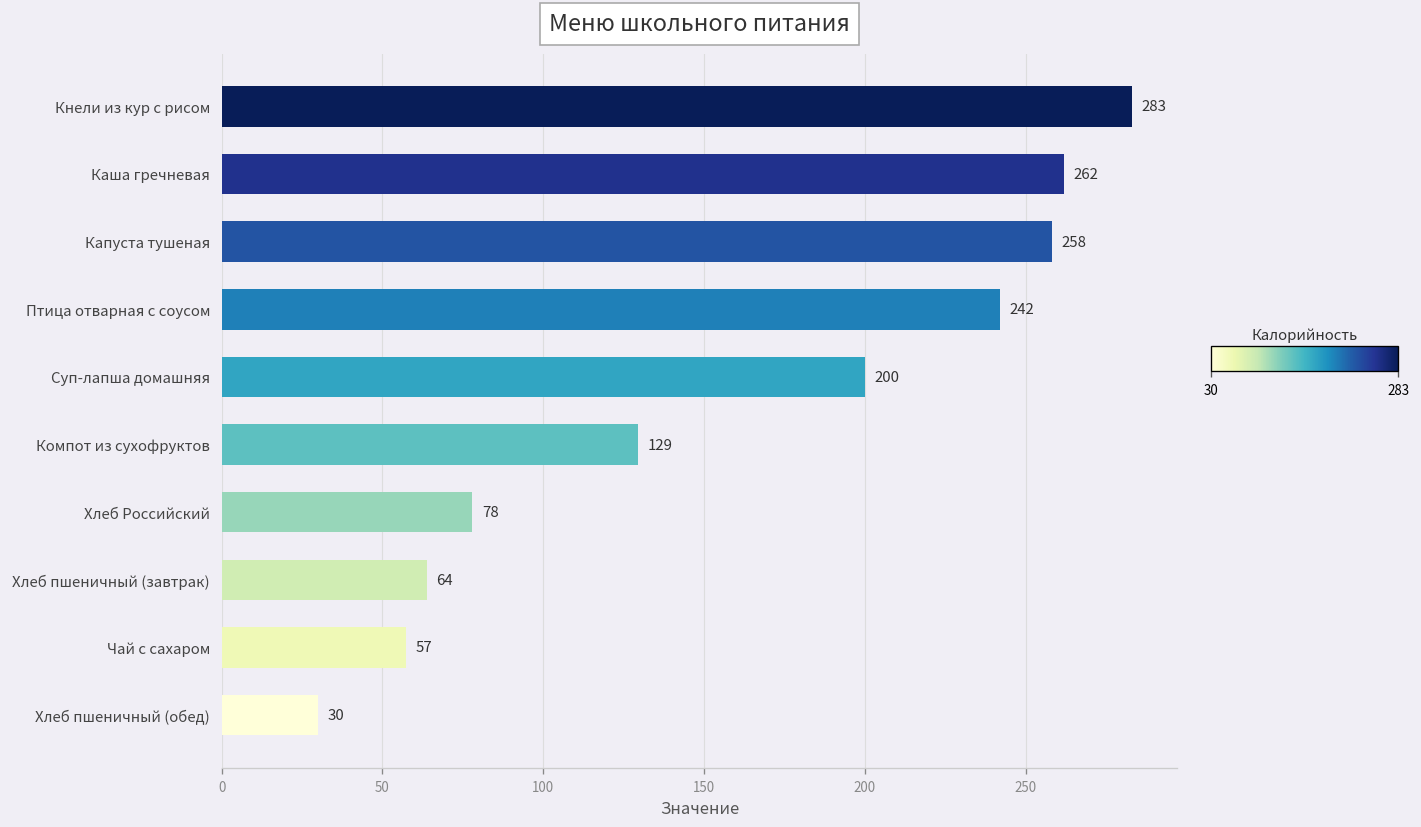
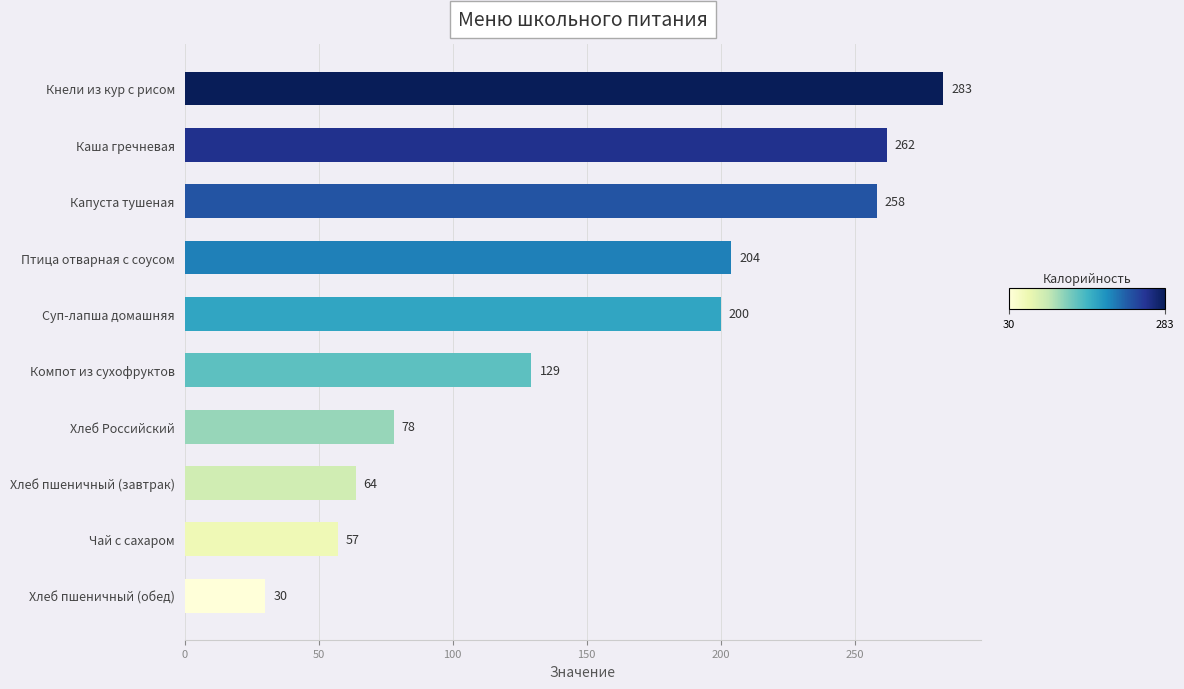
Птица отварная с соусом: 242 -> 204
